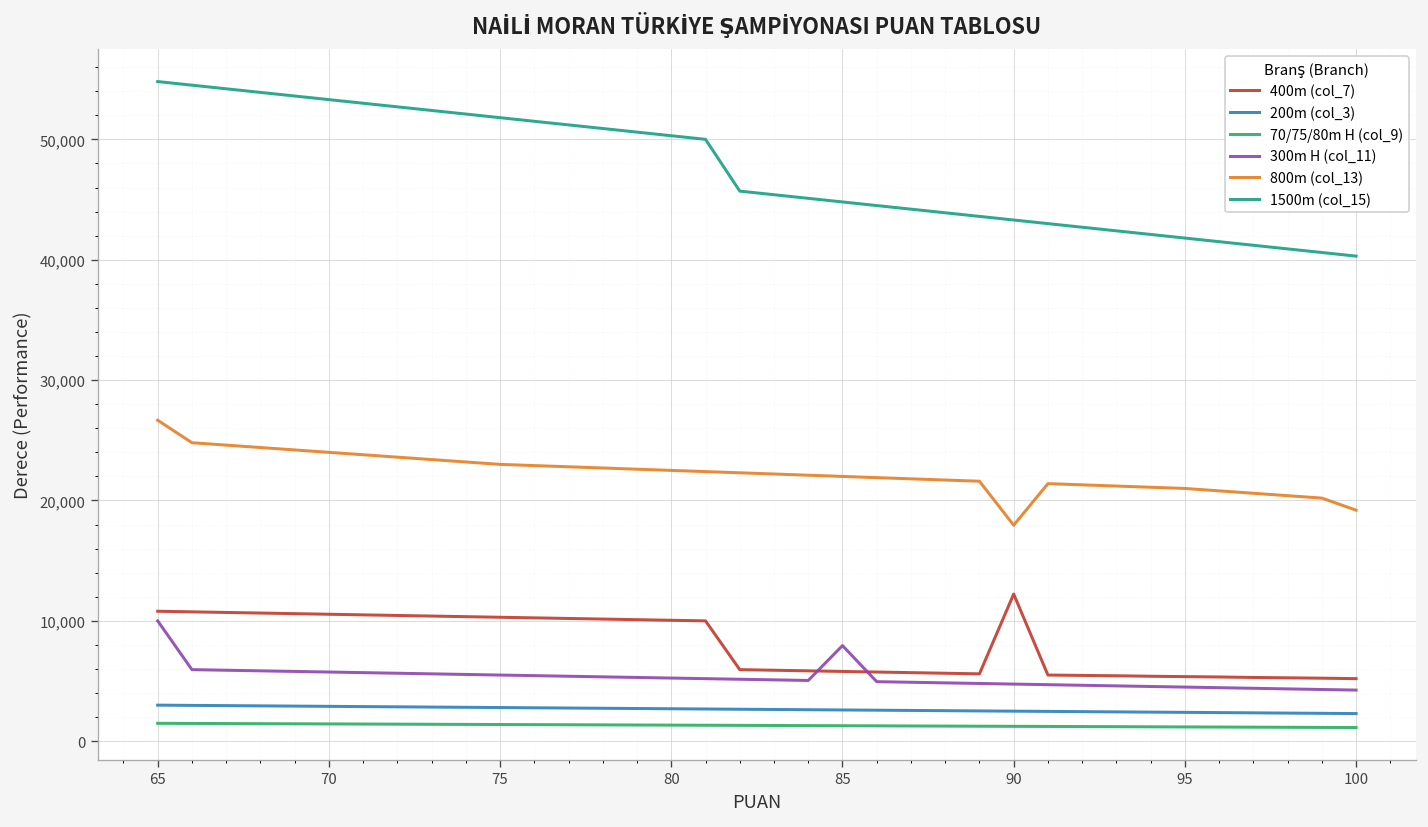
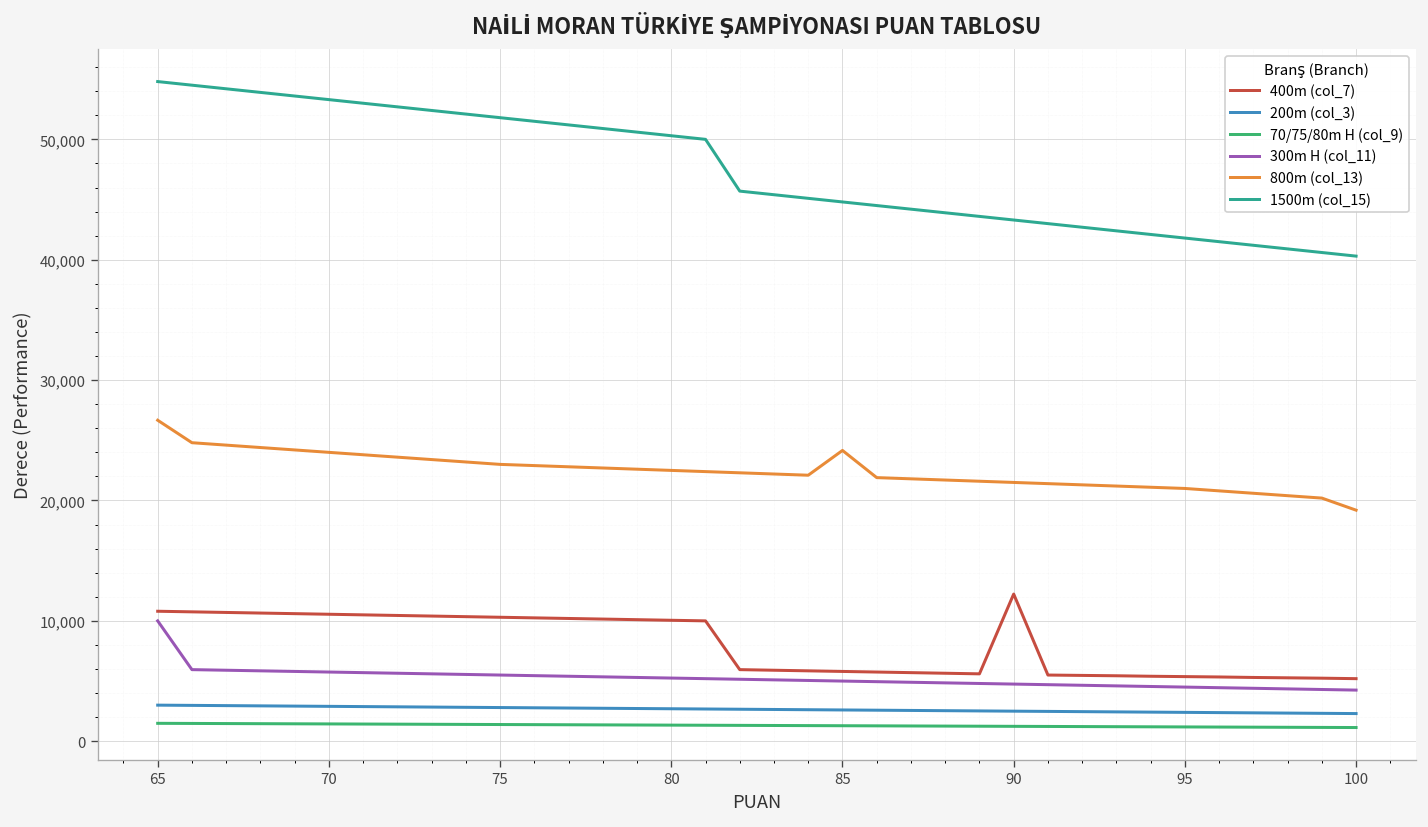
300m H (col_11), 85: 7,900 -> 5,000
800m (col_13), 85: 22,000 -> 24,200
800m (col_13), 90: 17,900 -> 21,500
